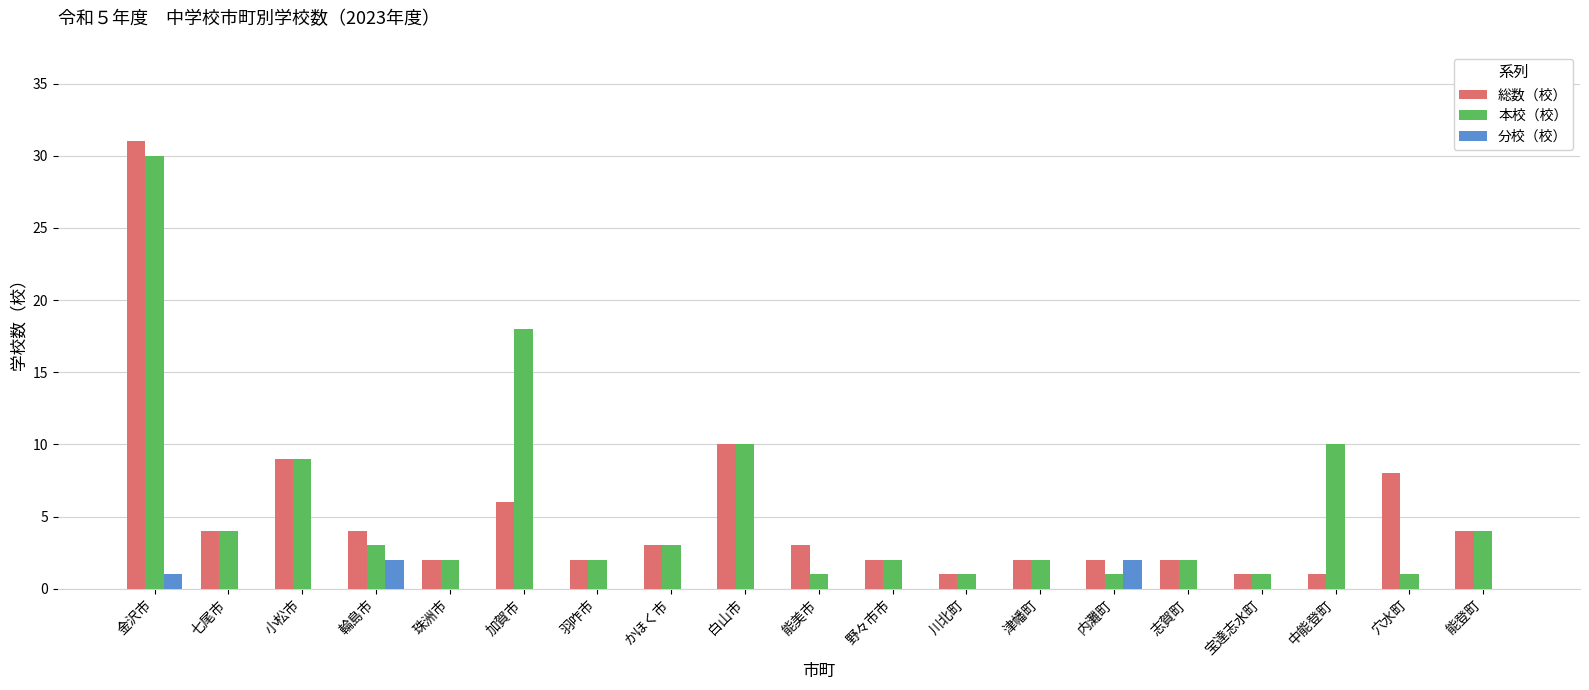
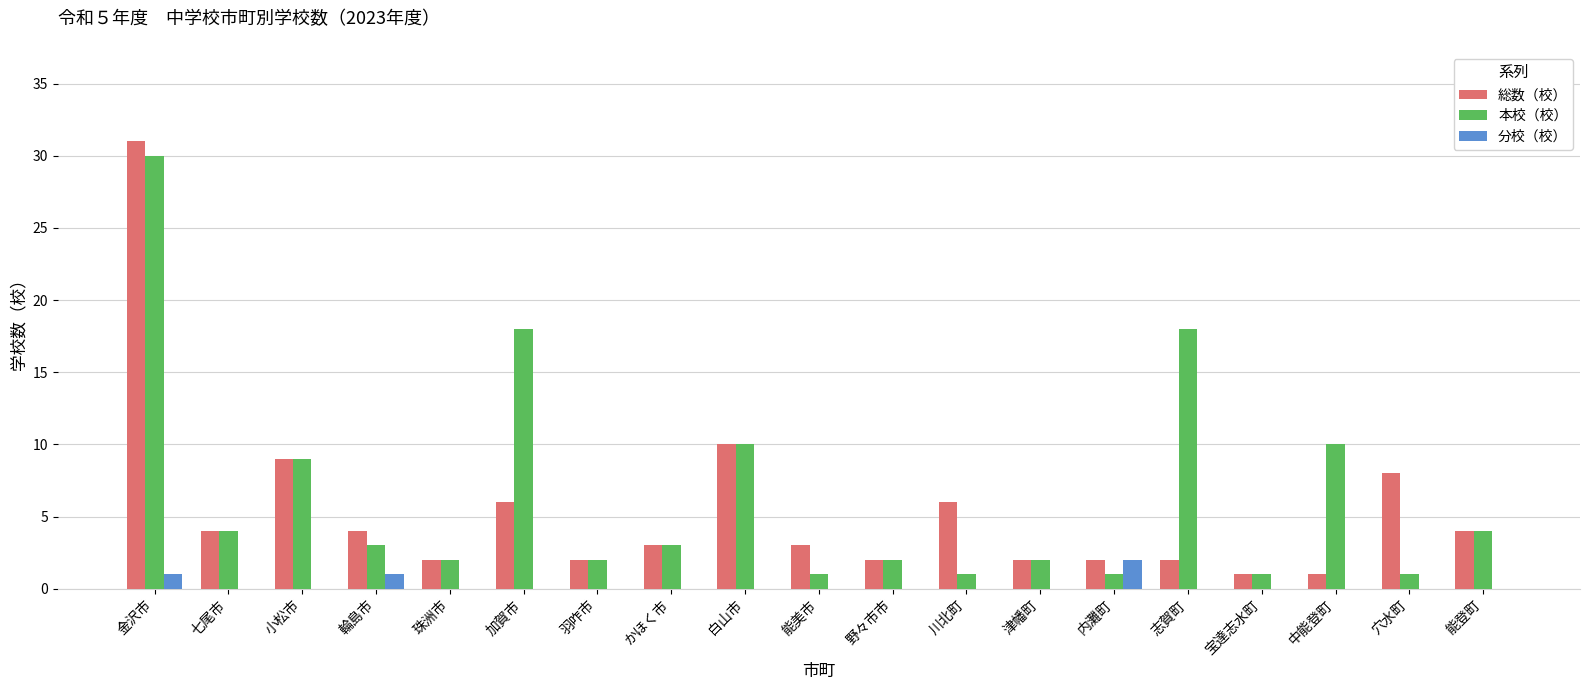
分校（校）, 輪島市: 2 -> 1
総数（校）, 川北町: 1 -> 6
本校（校）, 志賀町: 2 -> 18
